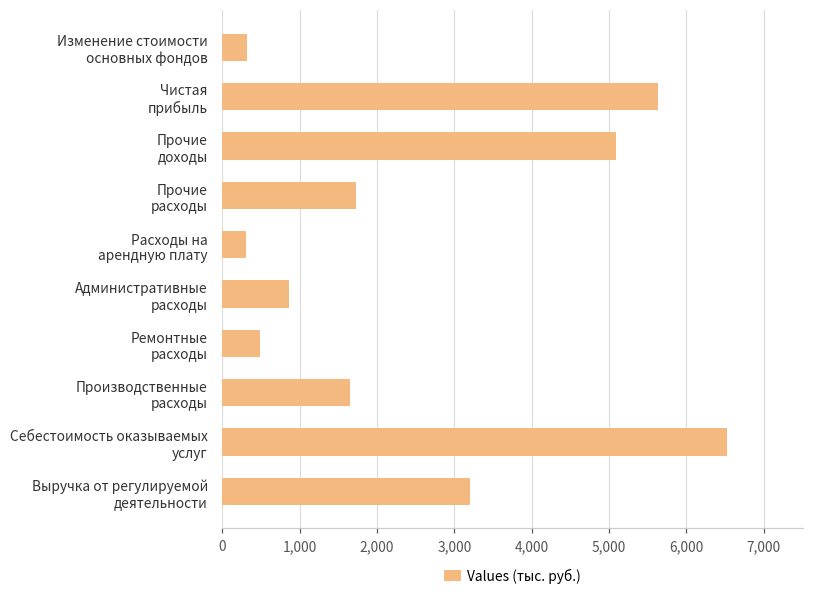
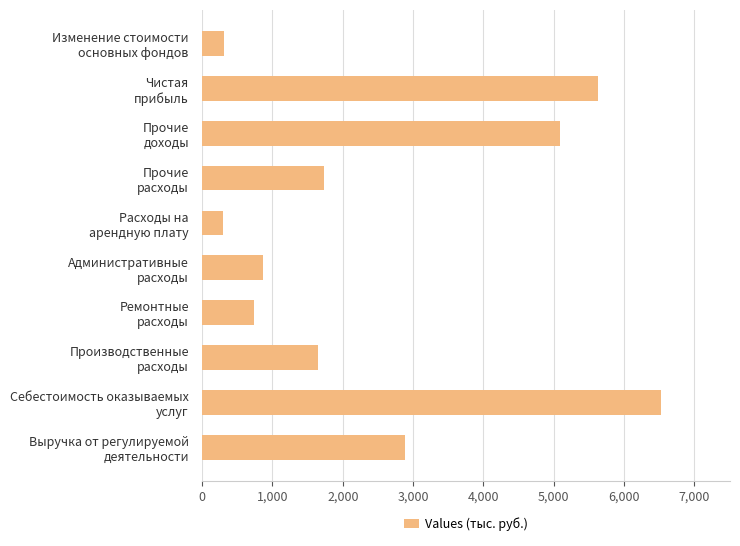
Ремонтные расходы: 500 -> 700
Выручка от регулируемой деятельности: 3,200 -> 2,900
